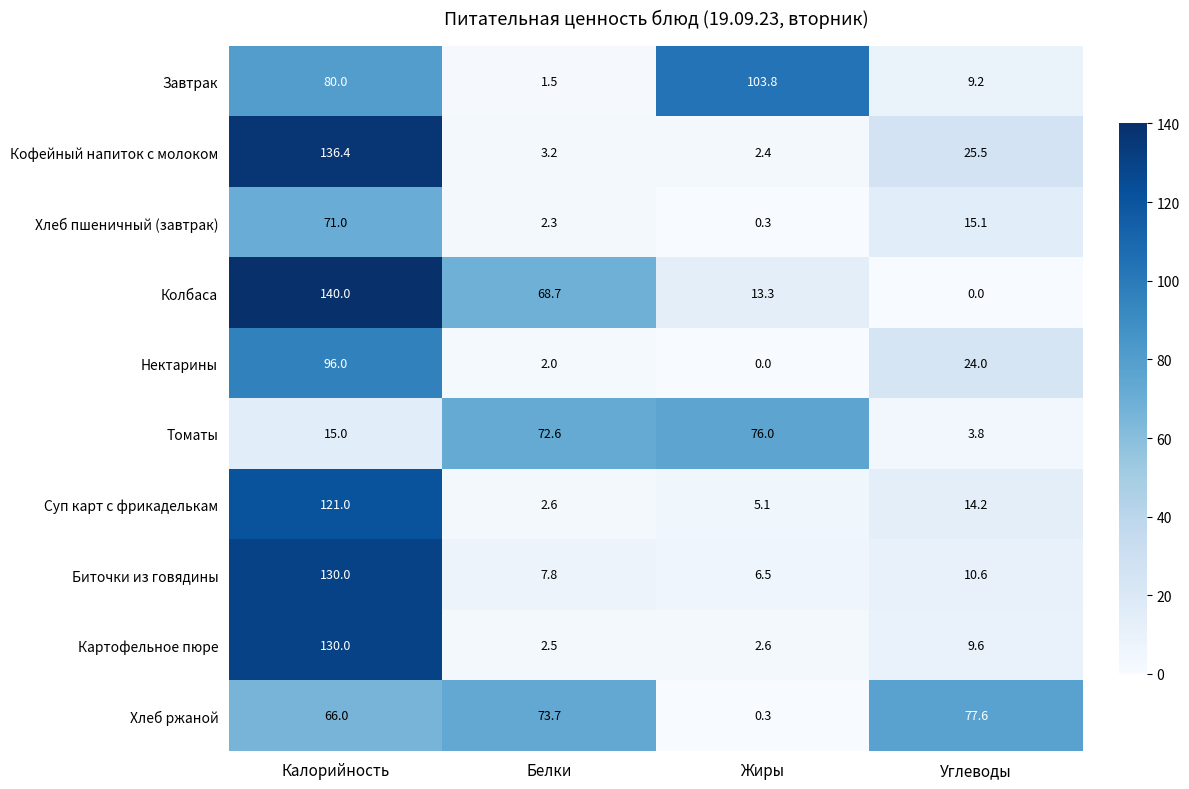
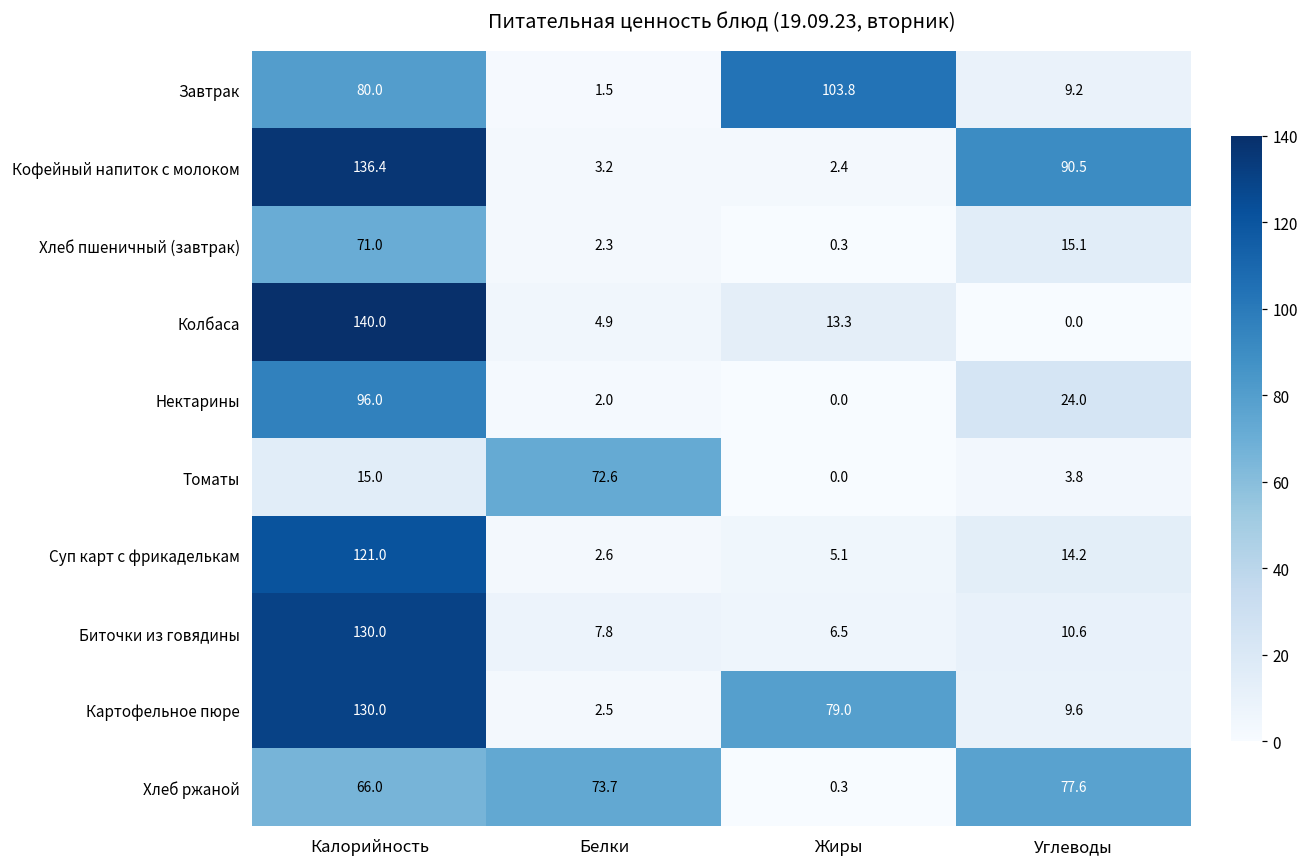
Кофейный напиток с молоком, Углеводы: 25.5 -> 90.5
Колбаса, Белки: 68.7 -> 4.9
Томаты, Жиры: 76.0 -> 0.0
Картофельное пюре, Жиры: 2.6 -> 79.0
